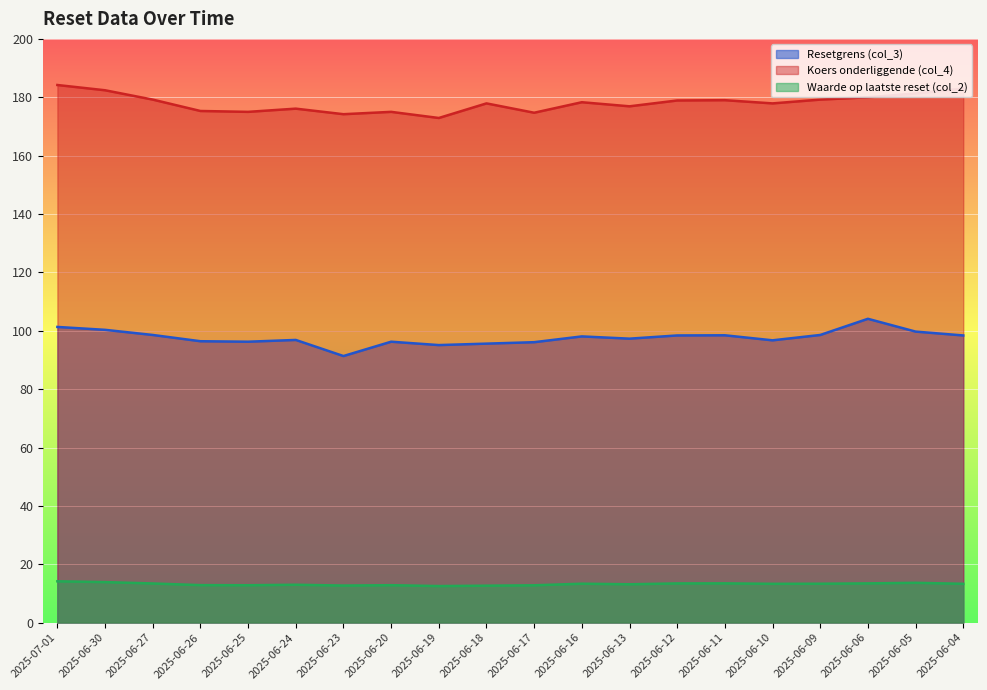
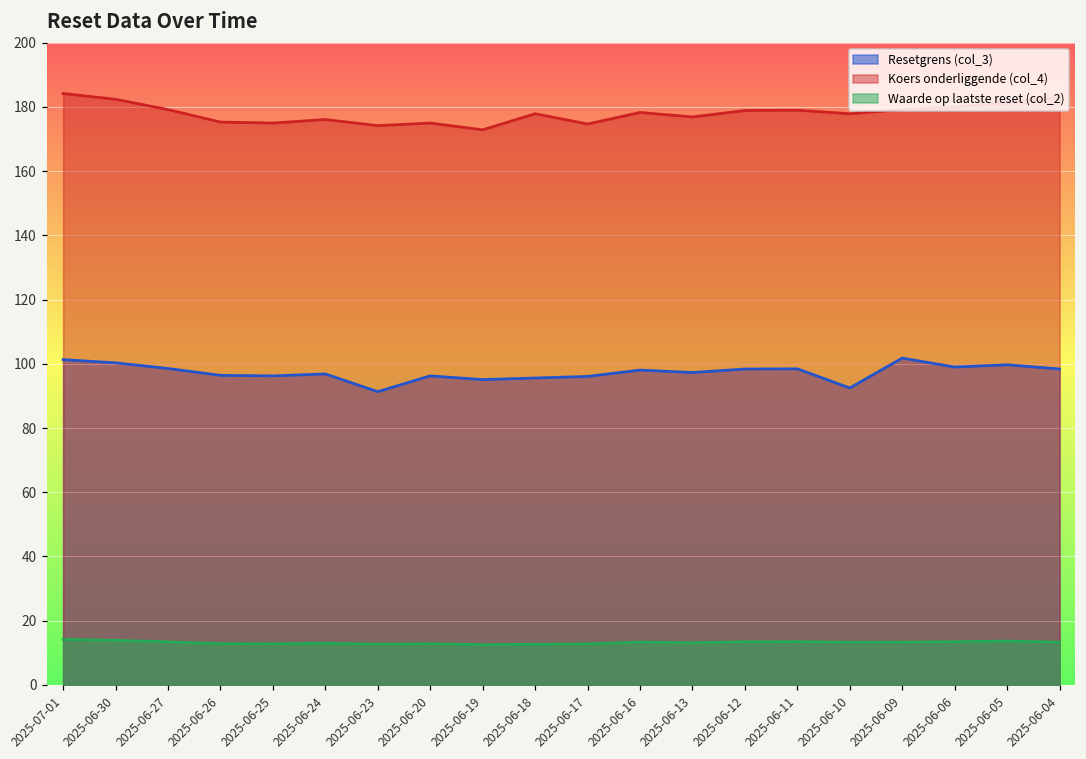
Resetgrens (col_3), 2025-06-10: 97 -> 92
Resetgrens (col_3), 2025-06-09: 99 -> 102
Resetgrens (col_3), 2025-06-06: 104 -> 99
